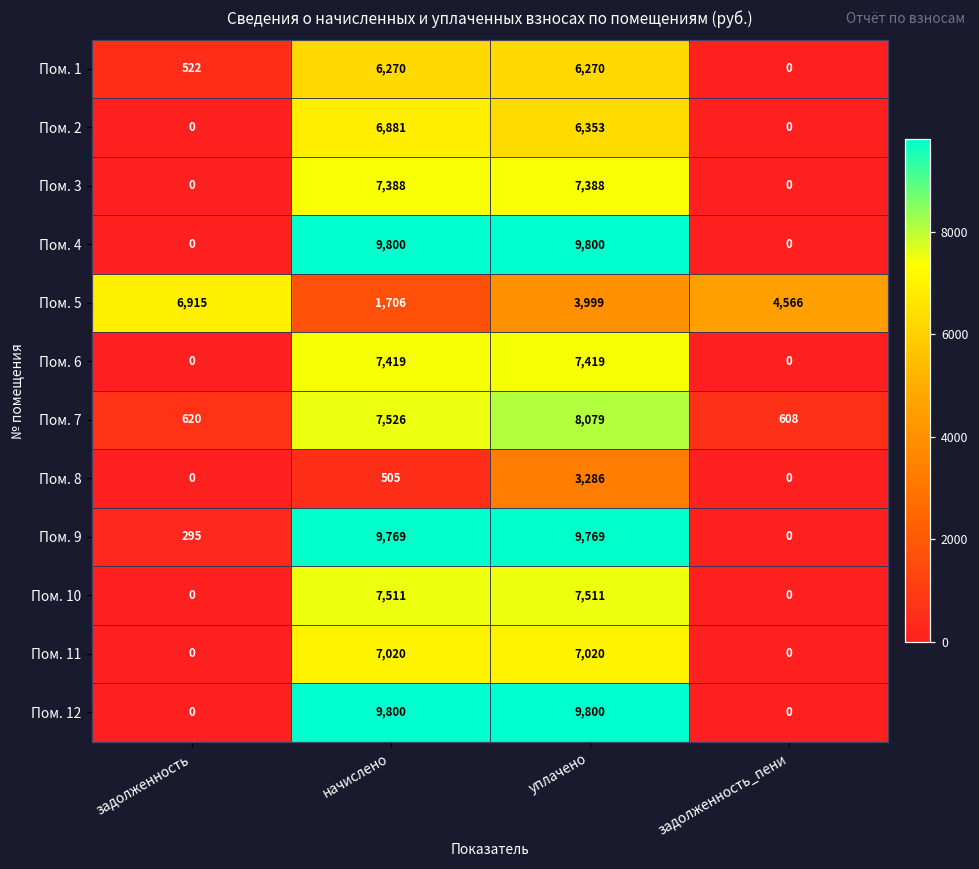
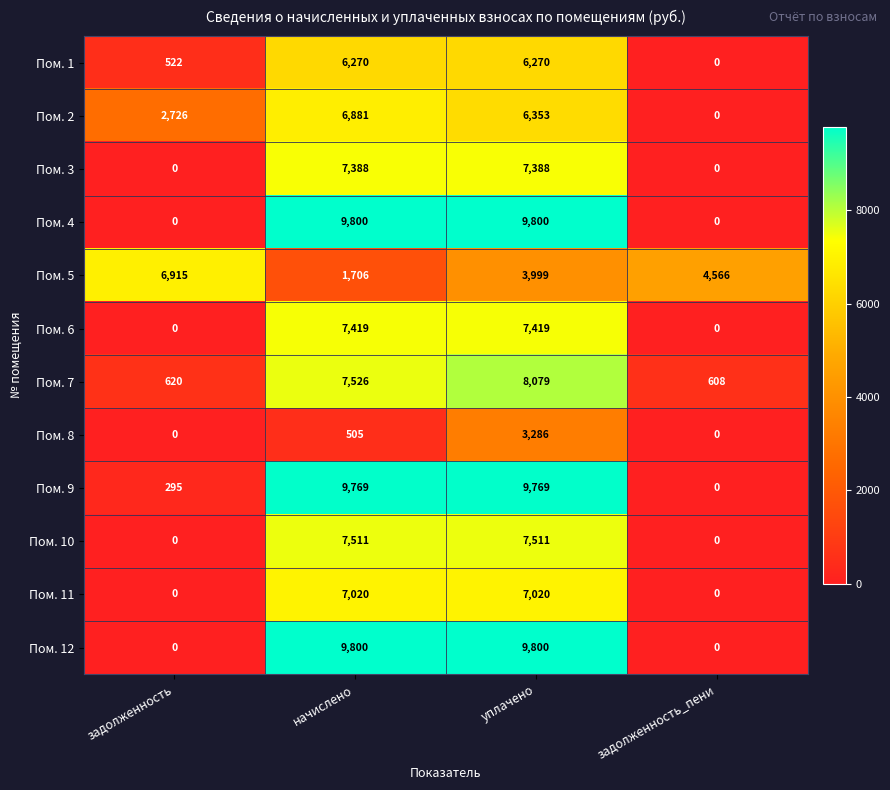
Пом. 2, задолженность: 0 -> 2,726
